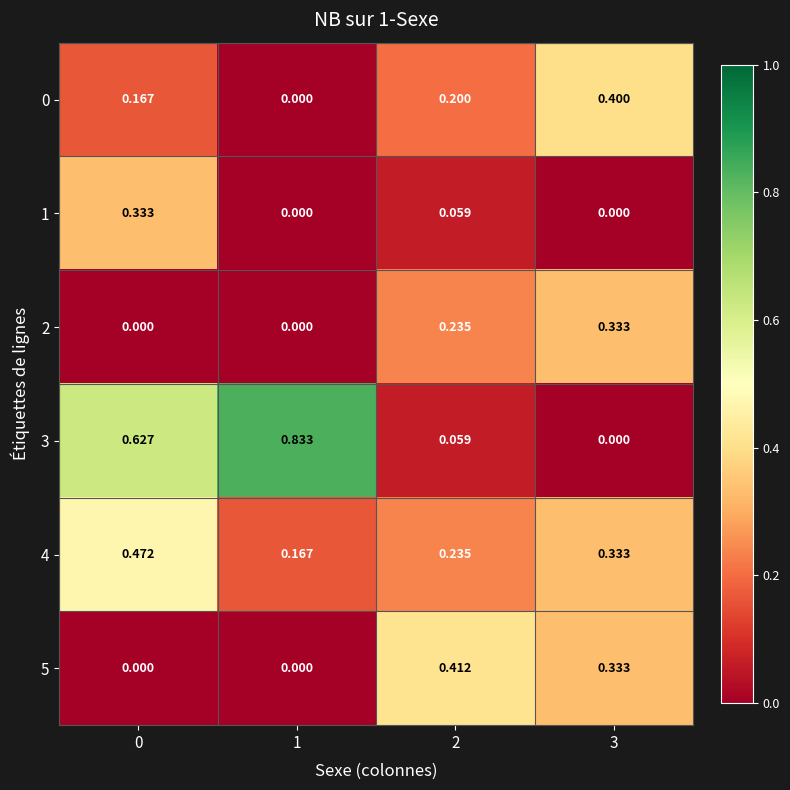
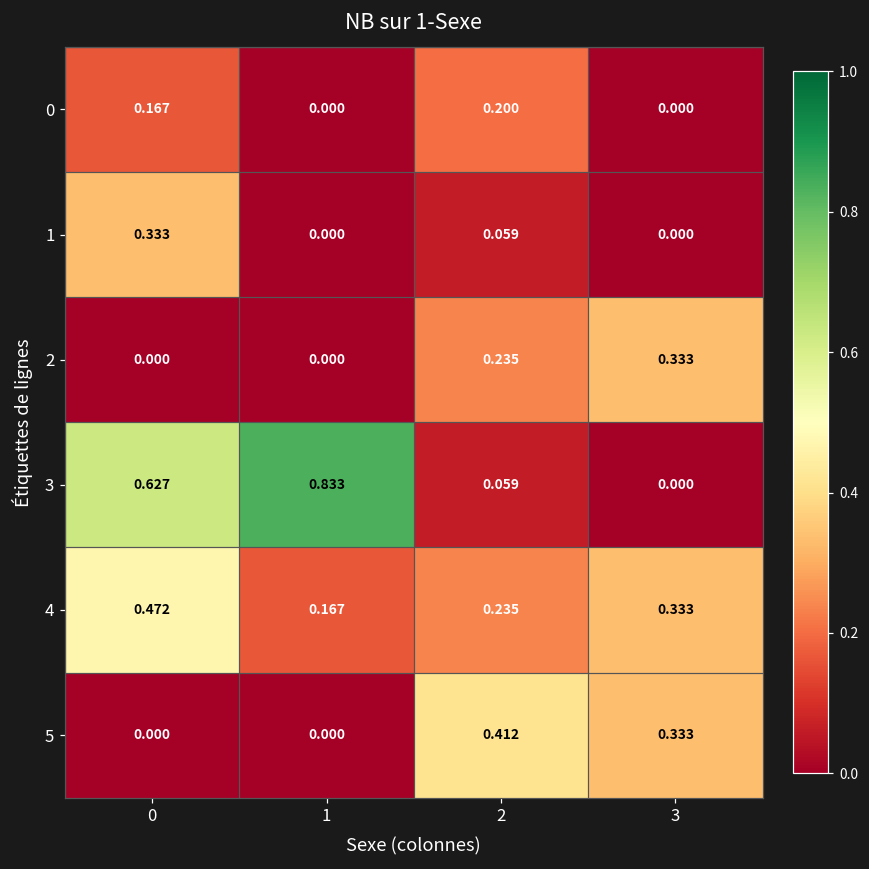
0, 3: 0.400 -> 0.000
